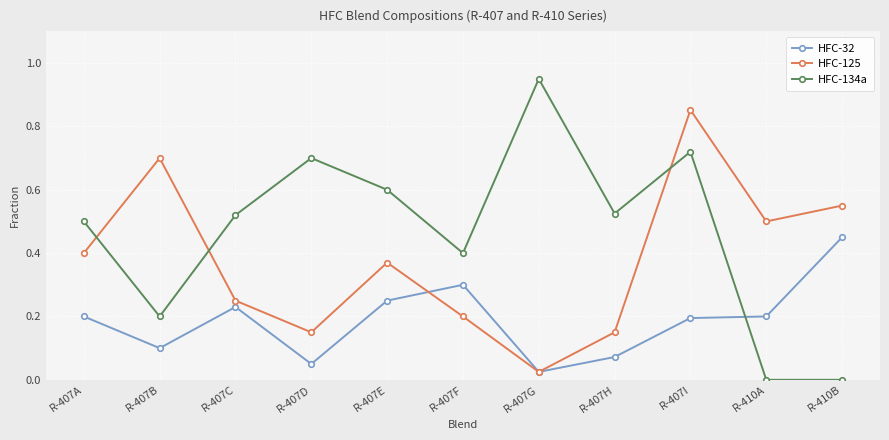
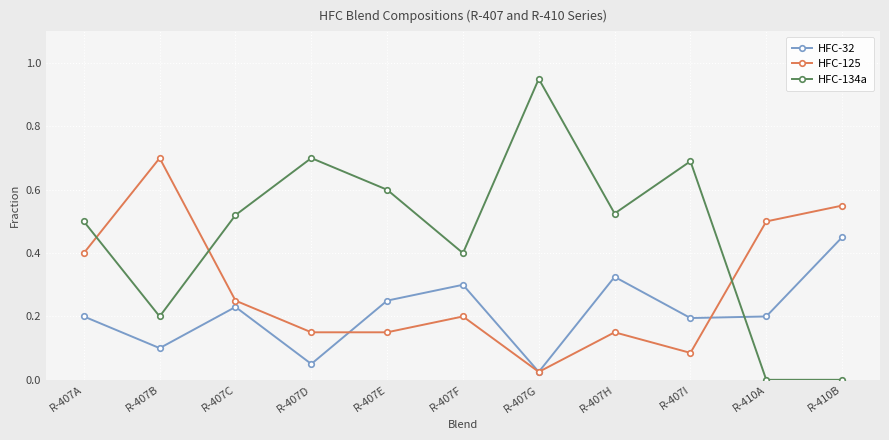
HFC-125, R-407E: 0.37 -> 0.15
HFC-32, R-407H: 0.07 -> 0.33
HFC-125, R-407I: 0.85 -> 0.09
HFC-134a, R-407I: 0.72 -> 0.69
